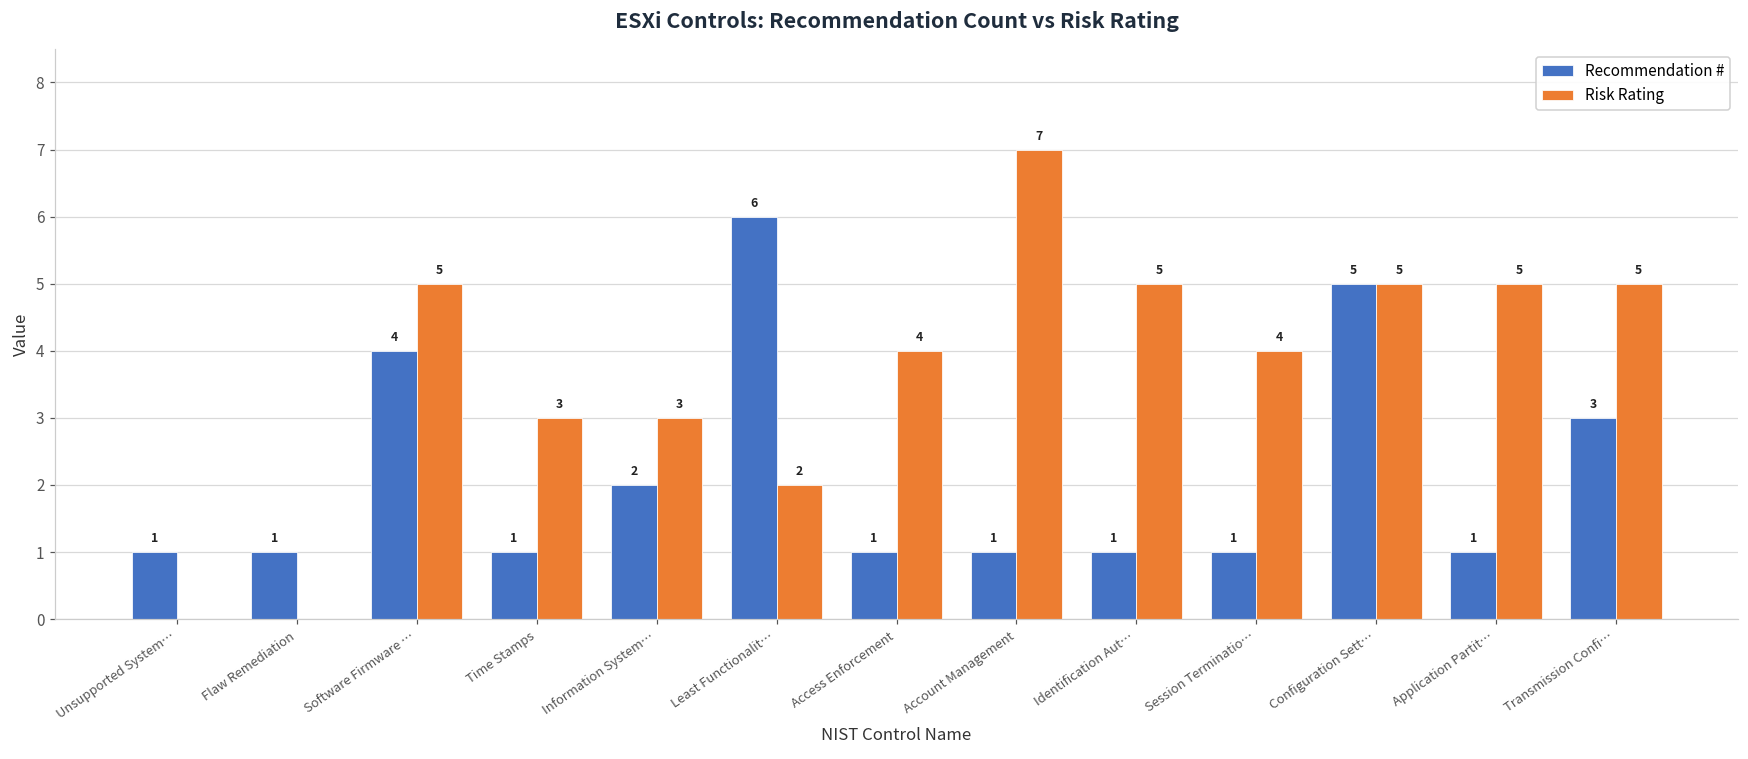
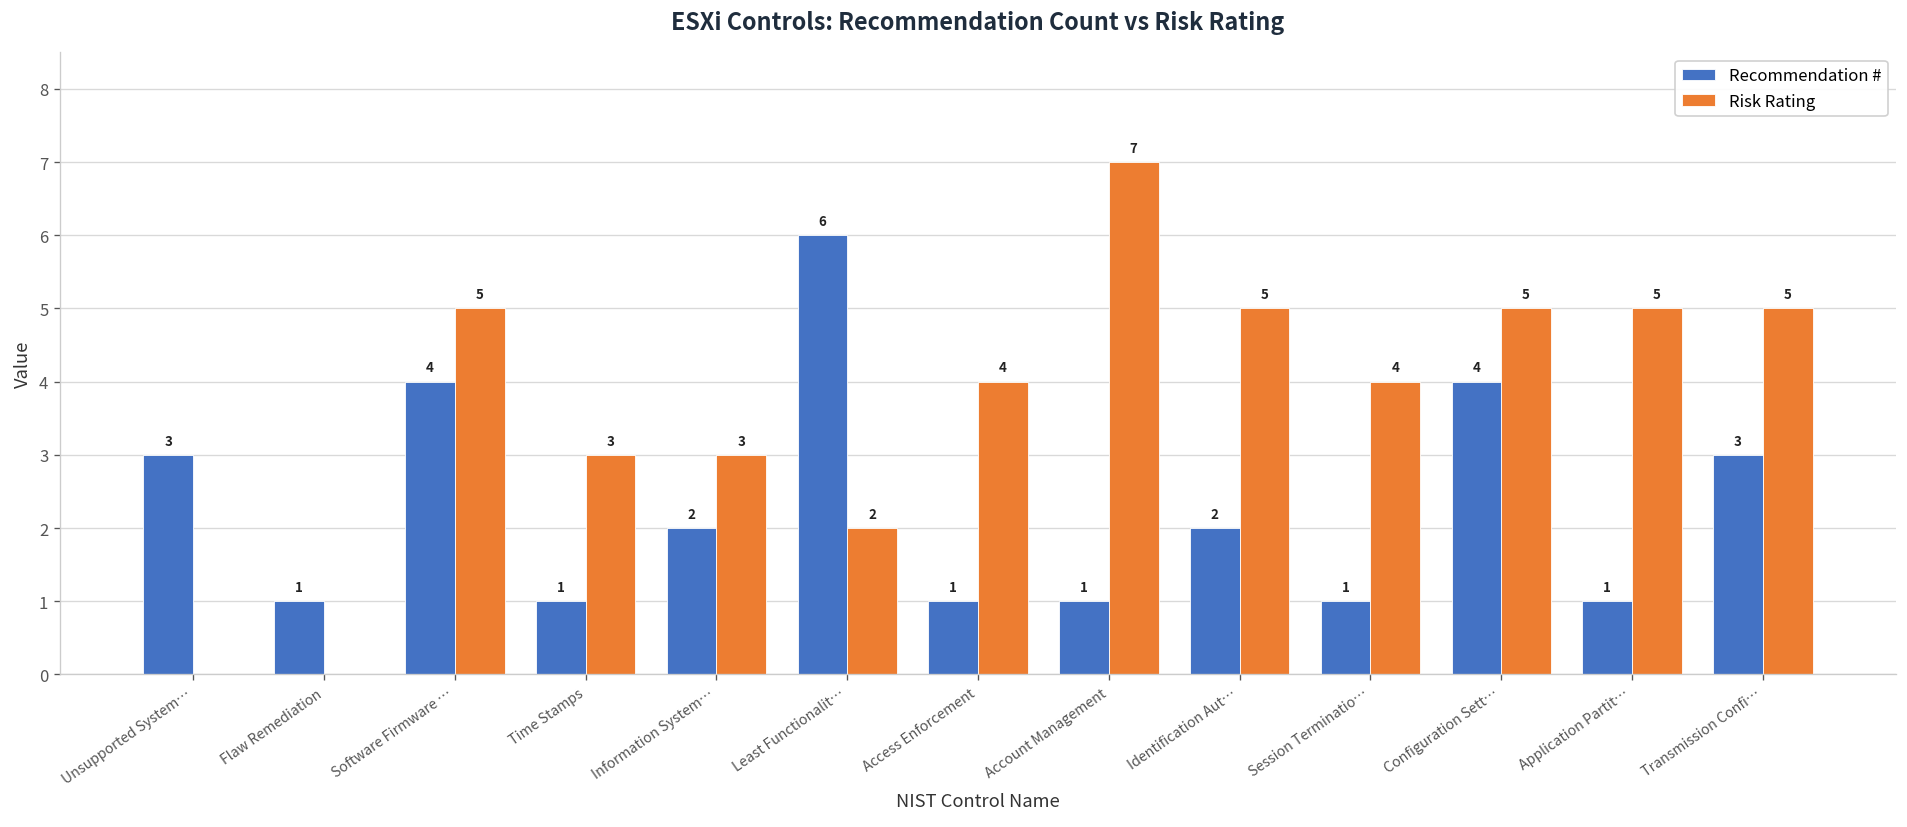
Recommendation #, Unsupported System…: 1 -> 3
Recommendation #, Identification Aut…: 1 -> 2
Recommendation #, Configuration Sett…: 5 -> 4
